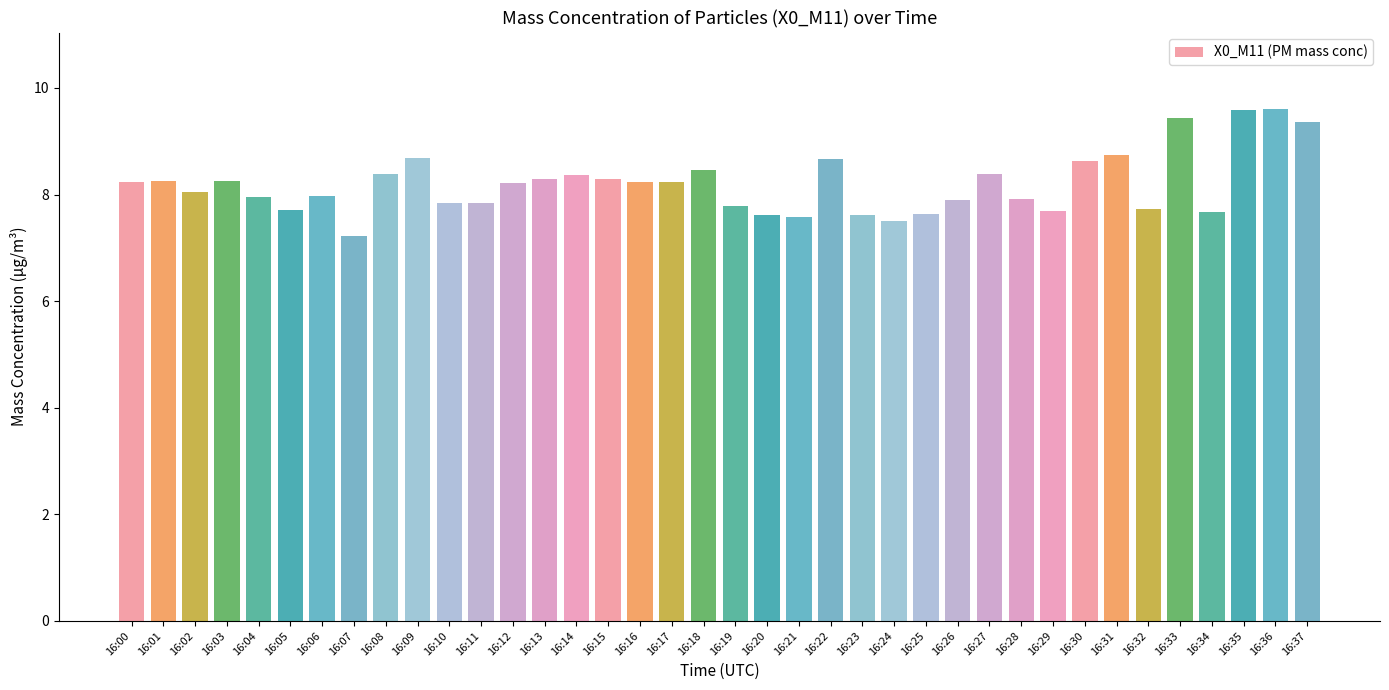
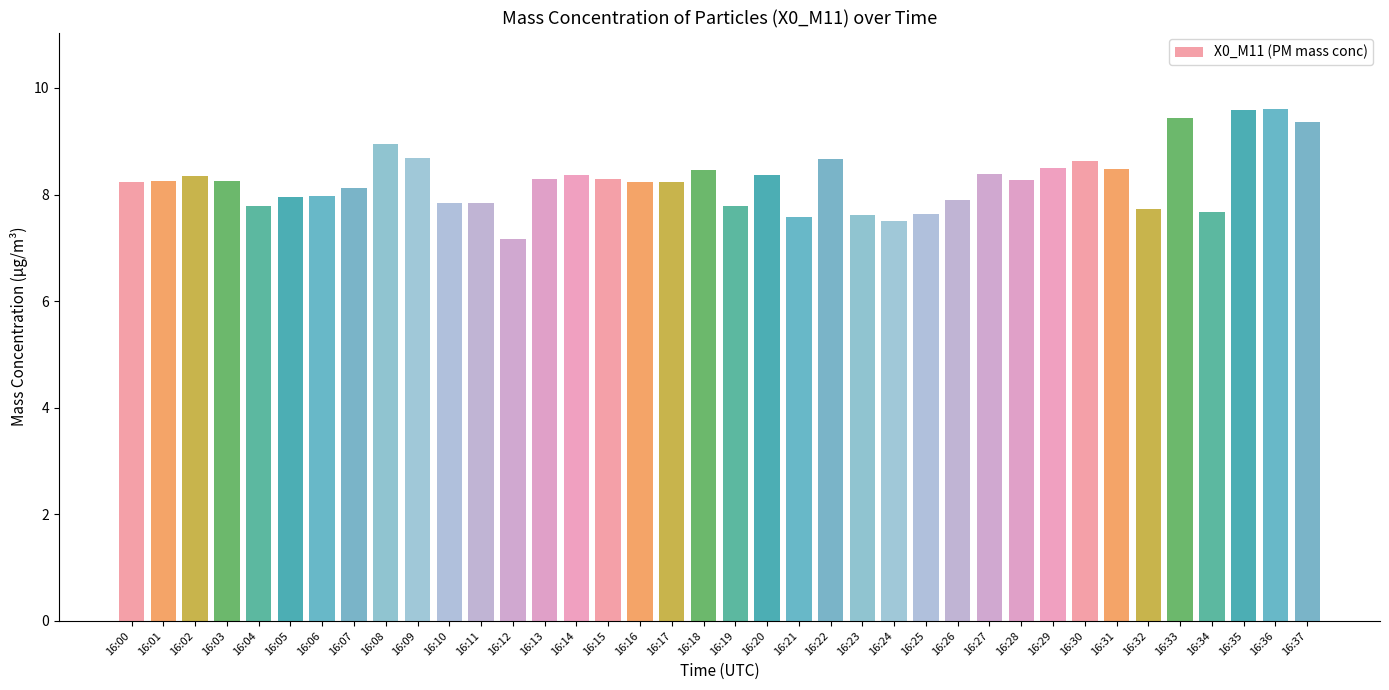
16:02: 8.0 -> 8.4
16:04: 8.0 -> 7.8
16:05: 7.7 -> 8.0
16:07: 7.2 -> 8.1
16:08: 8.4 -> 8.9
16:12: 8.2 -> 7.2
16:20: 7.6 -> 8.4
16:28: 7.9 -> 8.3
16:29: 7.7 -> 8.5
16:31: 8.8 -> 8.5
